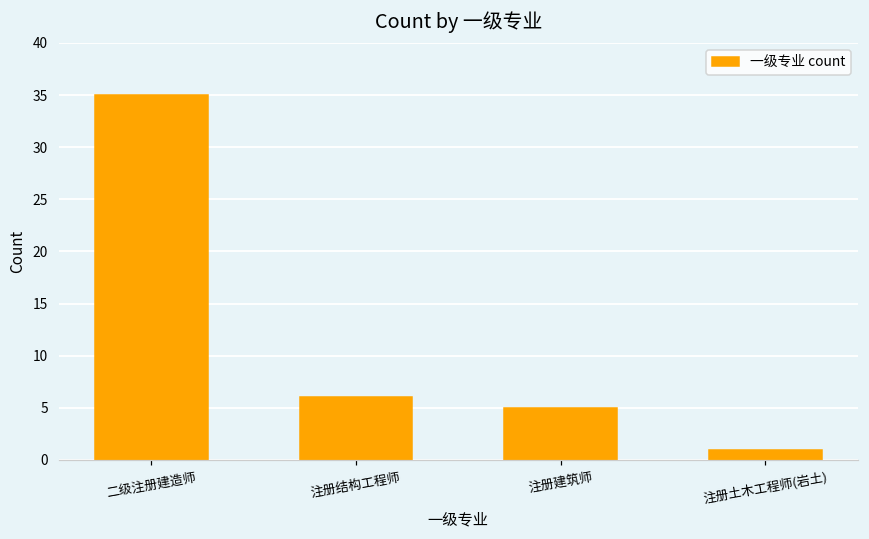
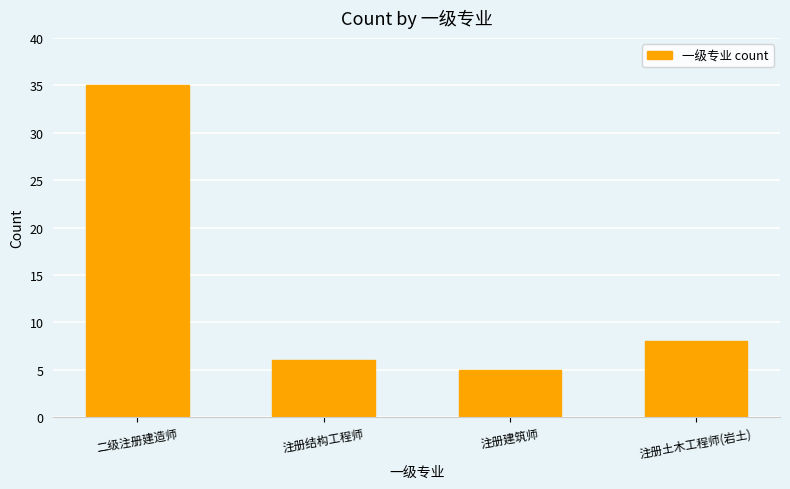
注册土木工程师(岩土): 1 -> 8
